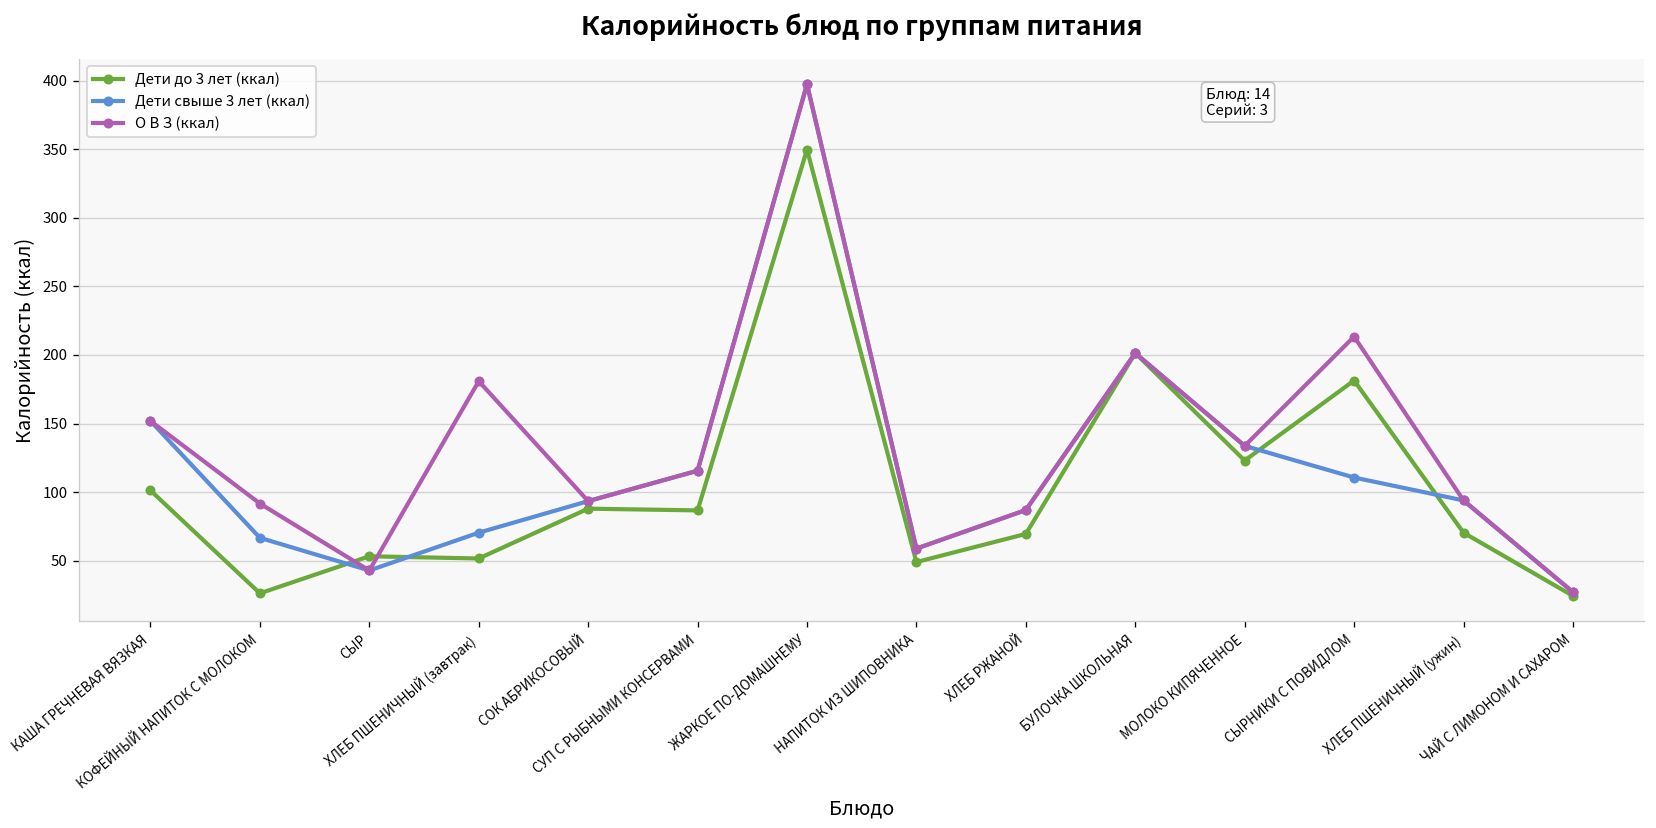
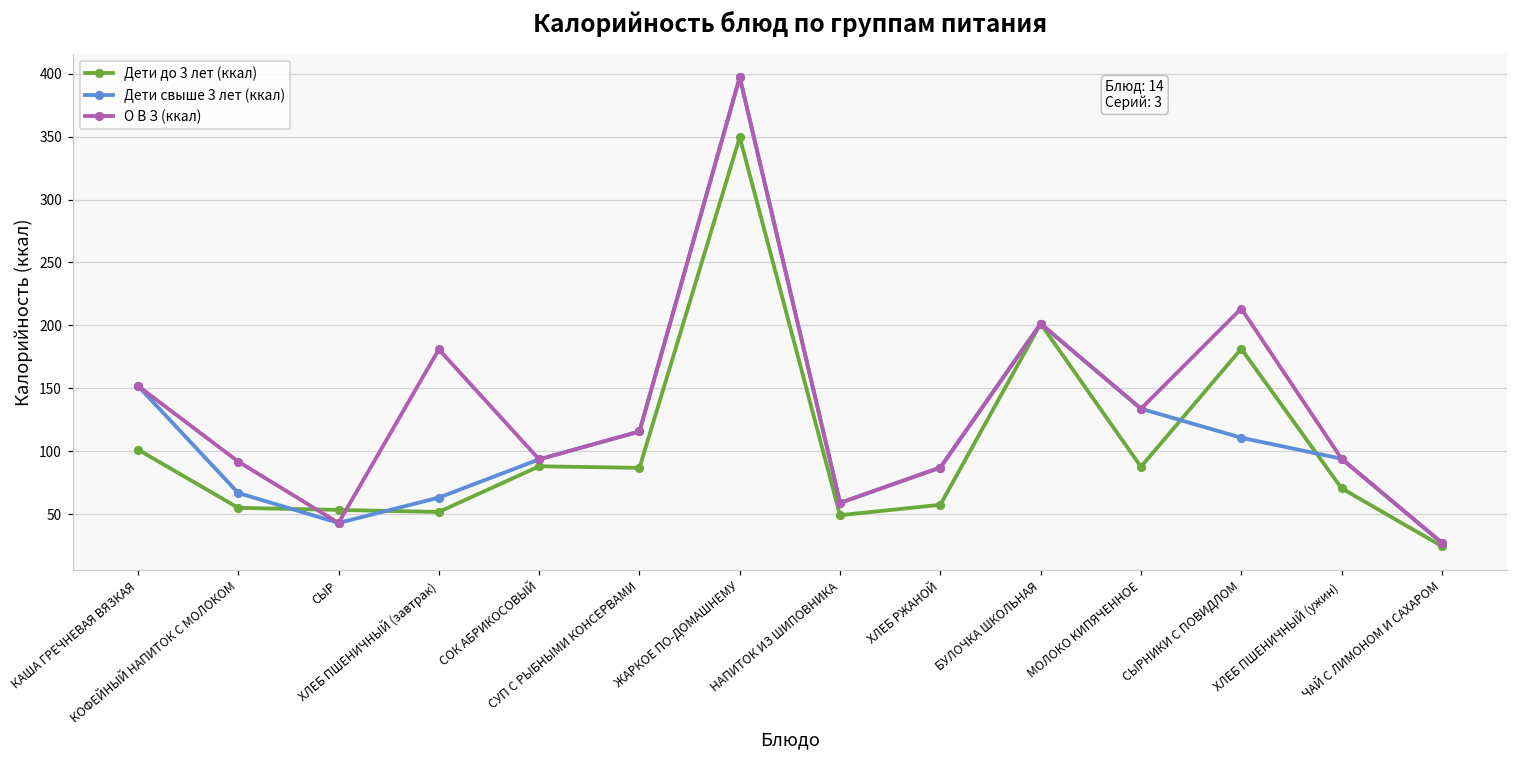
Дети до 3 лет (ккал), КОФЕЙНЫЙ НАПИТОК С МОЛОКОМ: 26 -> 55
Дети свыше 3 лет (ккал), ХЛЕБ ПШЕНИЧНЫЙ (завтрак): 71 -> 63
Дети до 3 лет (ккал), ХЛЕБ РЖАНОЙ: 70 -> 57
Дети до 3 лет (ккал), МОЛОКО КИПЯЧЕННОЕ: 123 -> 88
